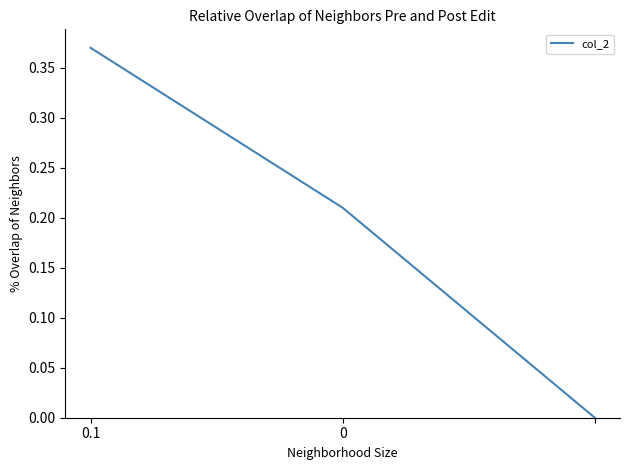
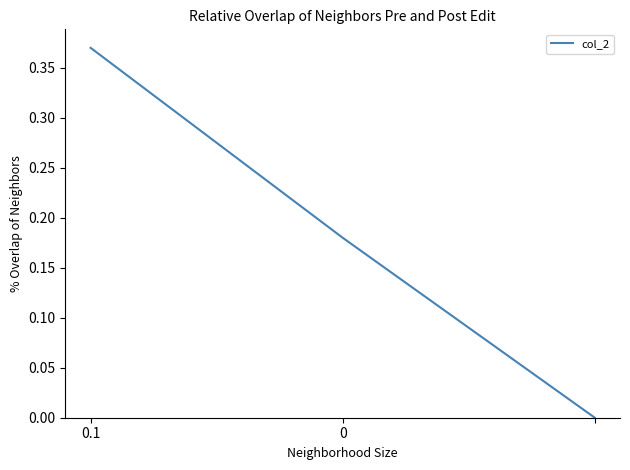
0: 0.21 -> 0.18
